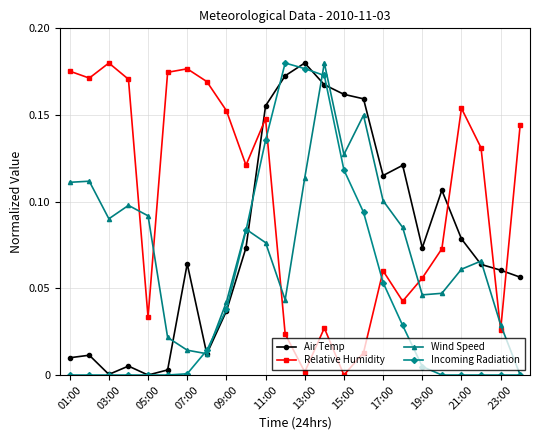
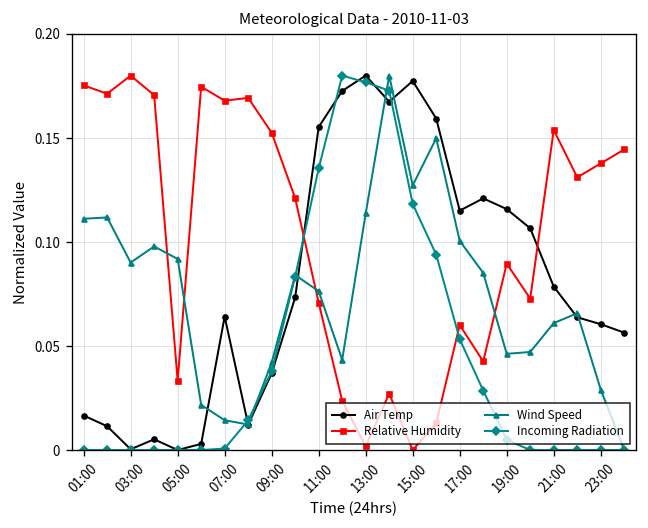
Air Temp, 01:00: 0.010 -> 0.017
Relative Humidity, 07:00: 0.177 -> 0.168
Relative Humidity, 11:00: 0.148 -> 0.071
Air Temp, 15:00: 0.162 -> 0.177
Air Temp, 19:00: 0.073 -> 0.116
Relative Humidity, 19:00: 0.056 -> 0.090
Relative Humidity, 23:00: 0.026 -> 0.138
